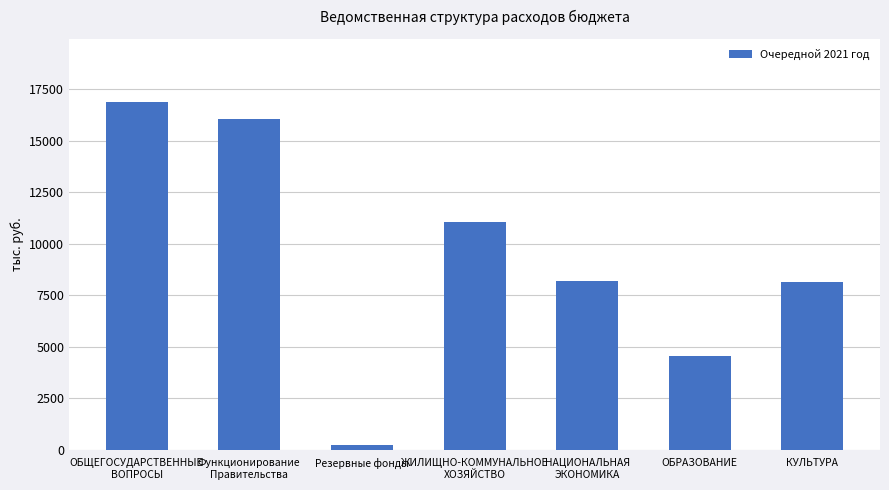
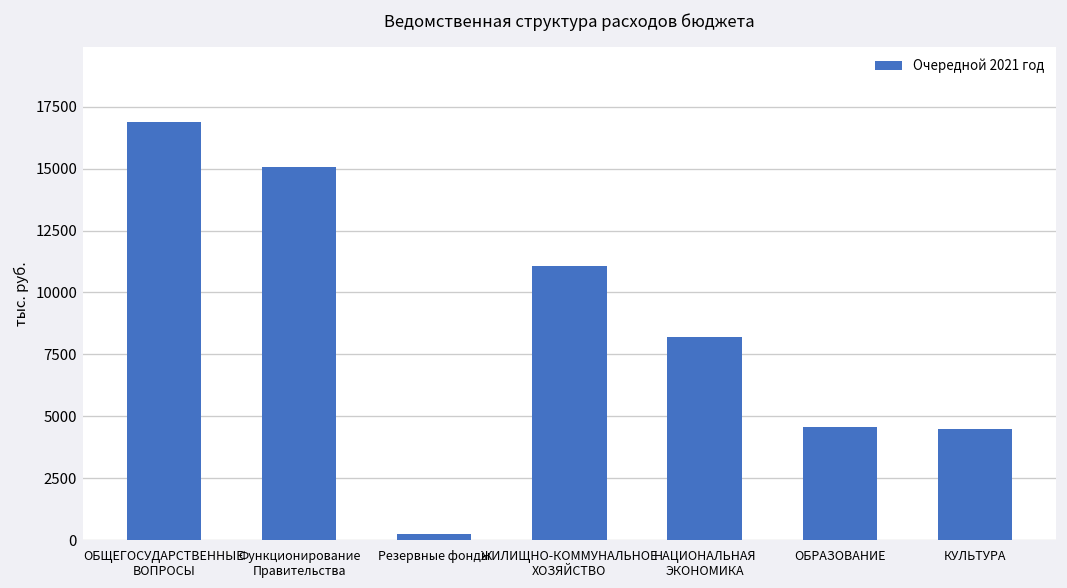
Функционирование Правительства: 16000 -> 15100
КУЛЬТУРА: 8100 -> 4500
